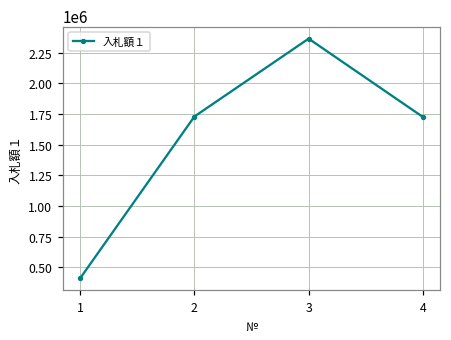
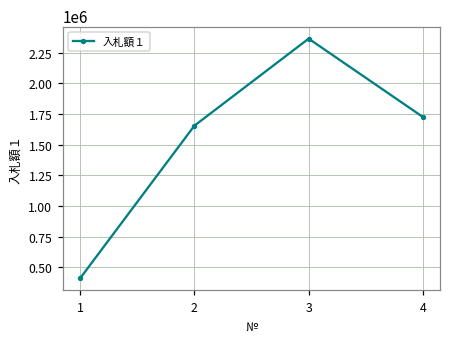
2: 1730000 -> 1650000
